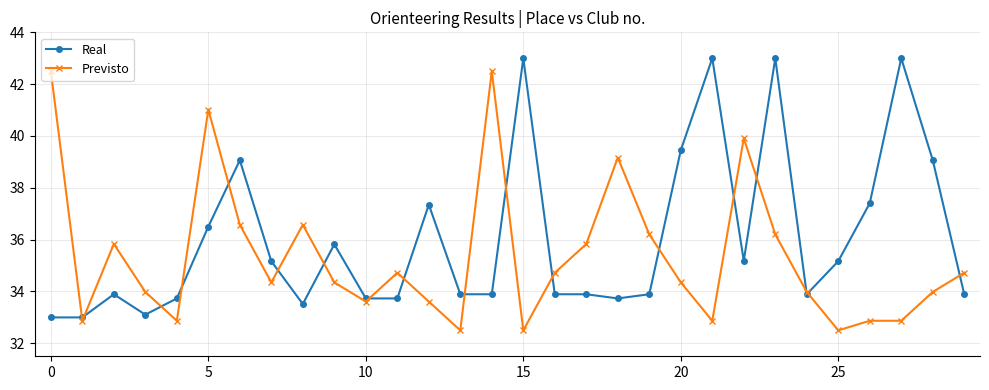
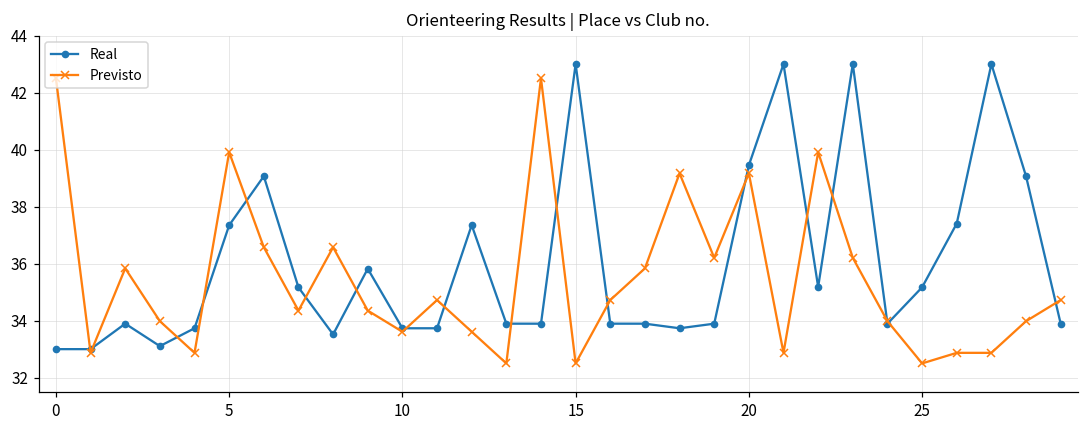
Real, 5: 36.5 -> 37.3
Previsto, 5: 41.0 -> 39.9
Previsto, 20: 34.4 -> 39.2
